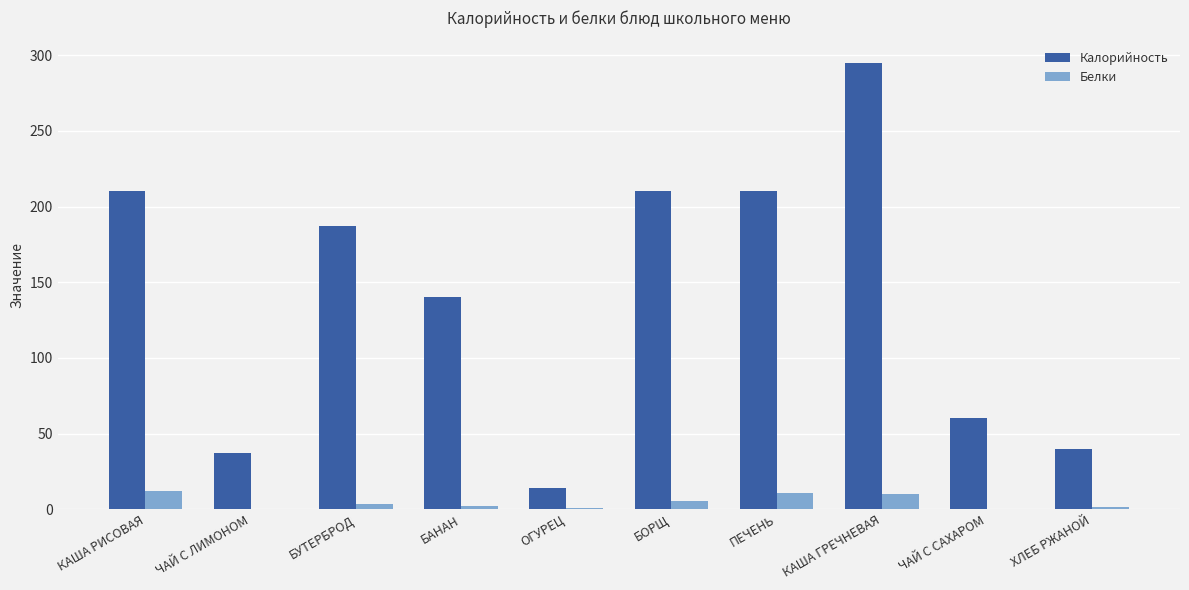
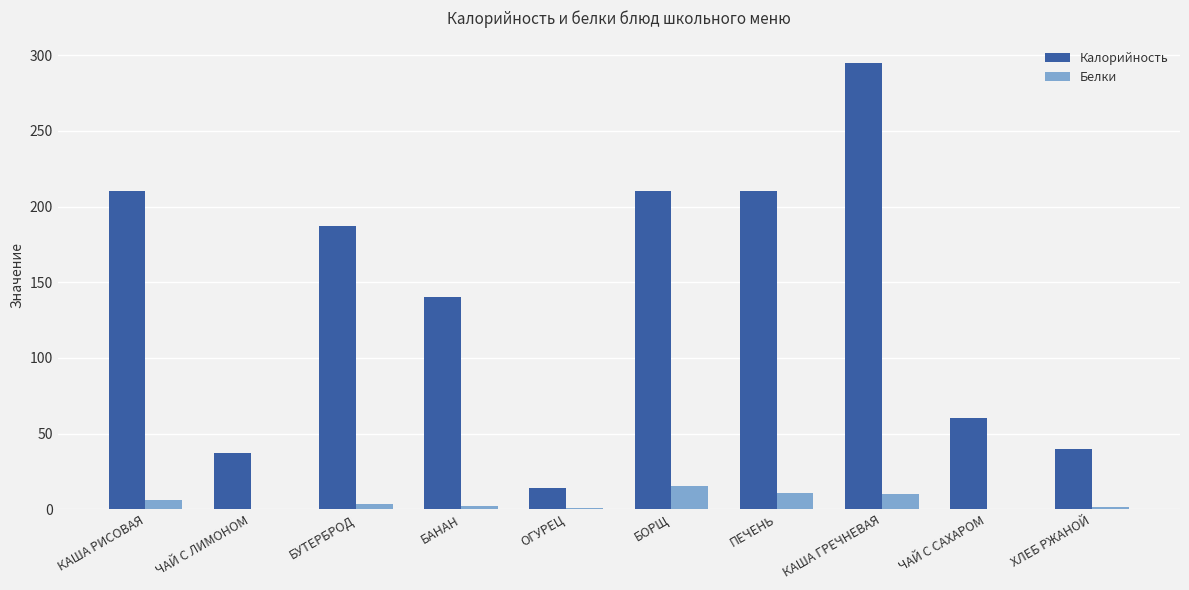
Белки, КАША РИСОВАЯ: 12 -> 6
Белки, БОРЩ: 5 -> 15
